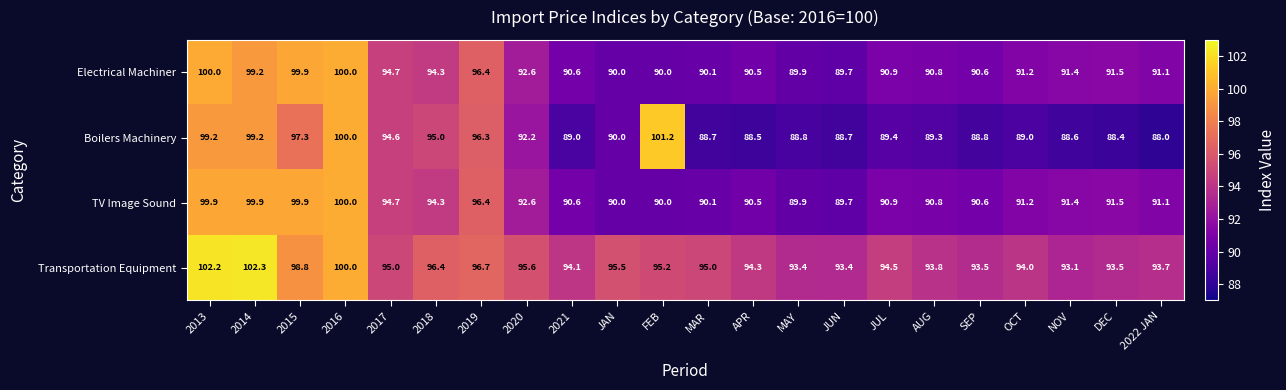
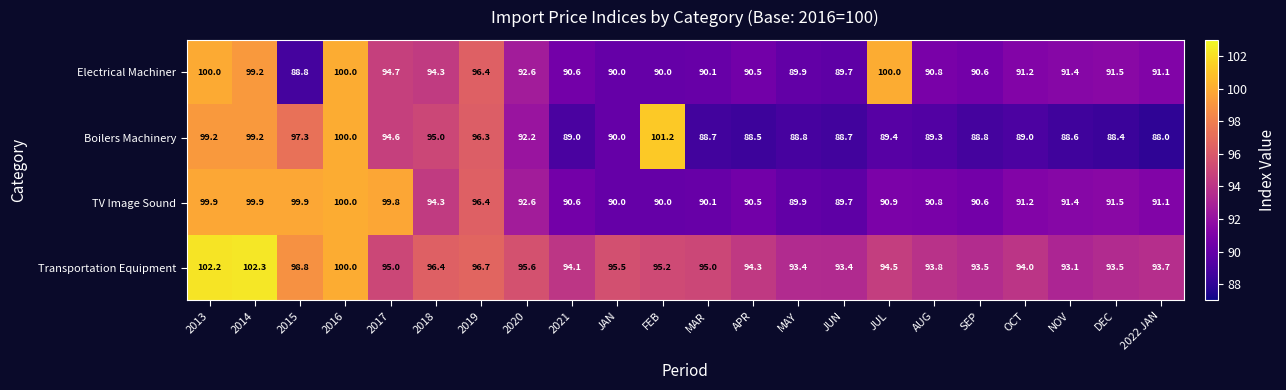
Electrical Machiner, 2015: 99.9 -> 88.8
Electrical Machiner, JUL: 90.9 -> 100.0
TV Image Sound, 2017: 94.7 -> 99.8
